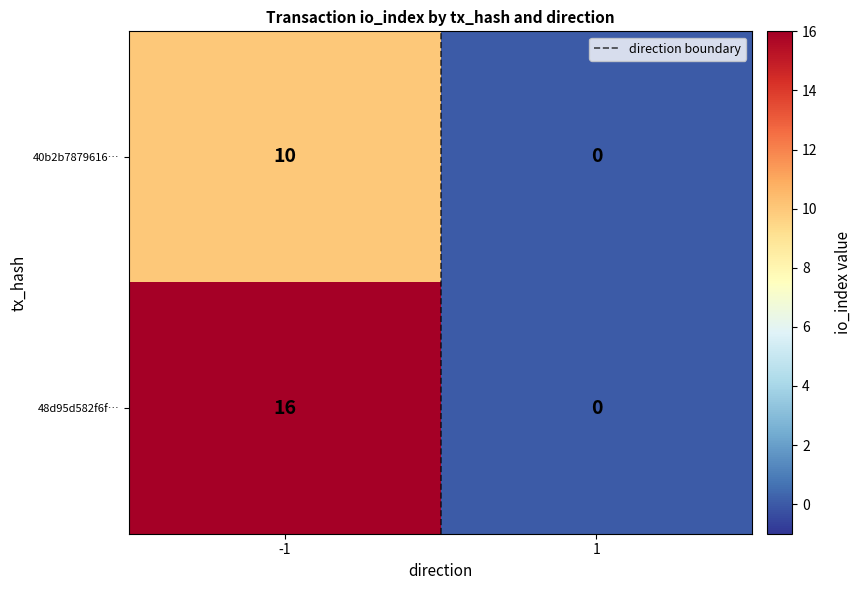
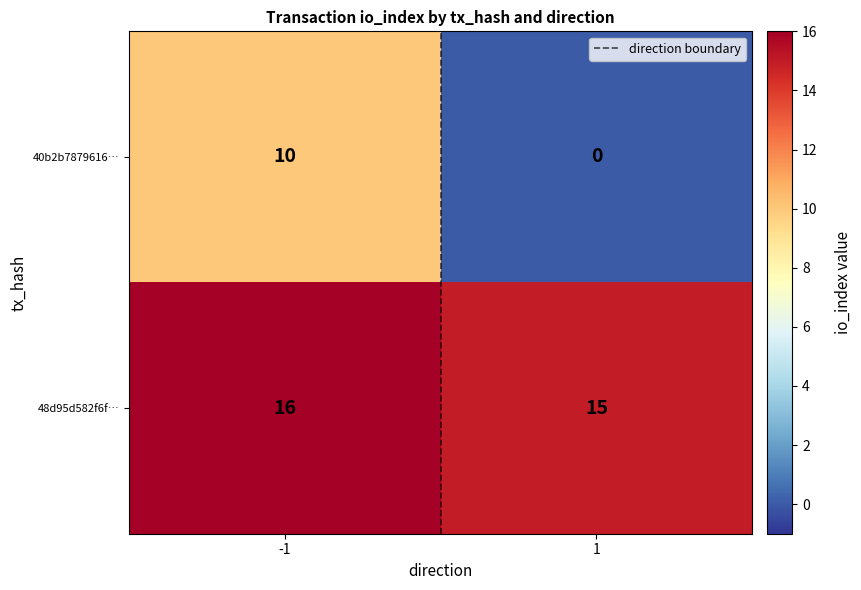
48d95d582f6f…, 1: 0 -> 15
